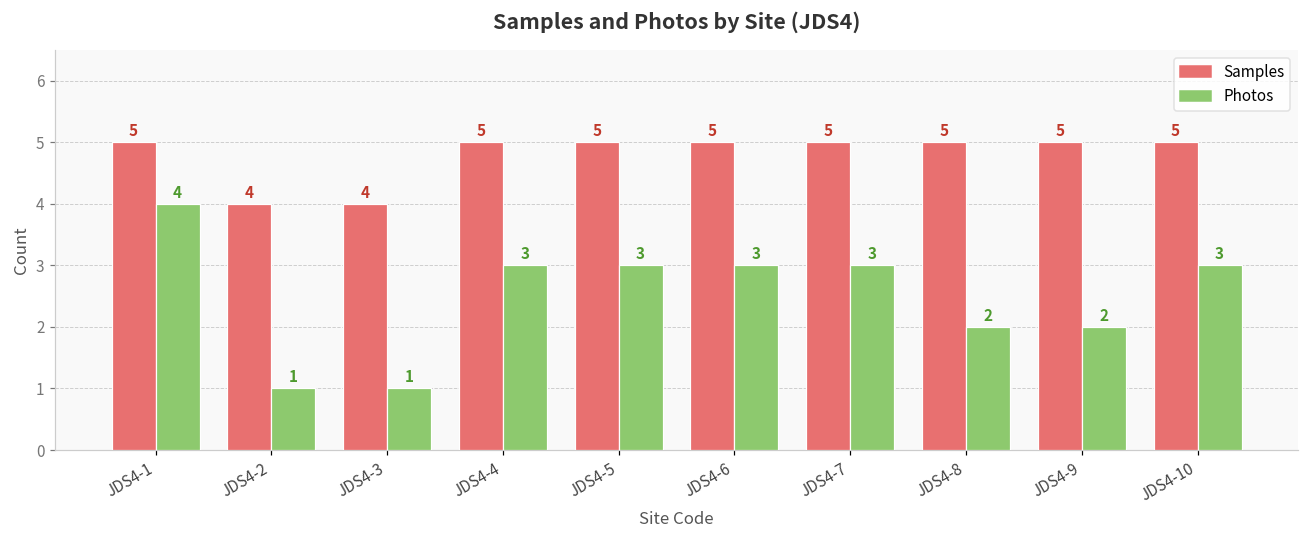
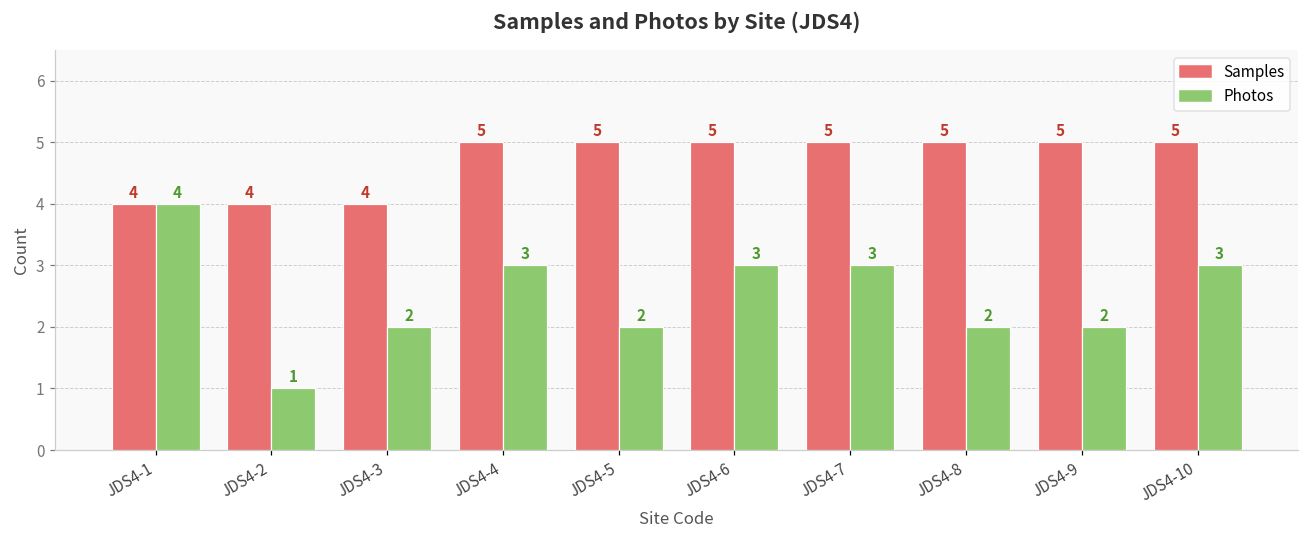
Samples, JDS4-1: 5 -> 4
Photos, JDS4-3: 1 -> 2
Photos, JDS4-5: 3 -> 2
